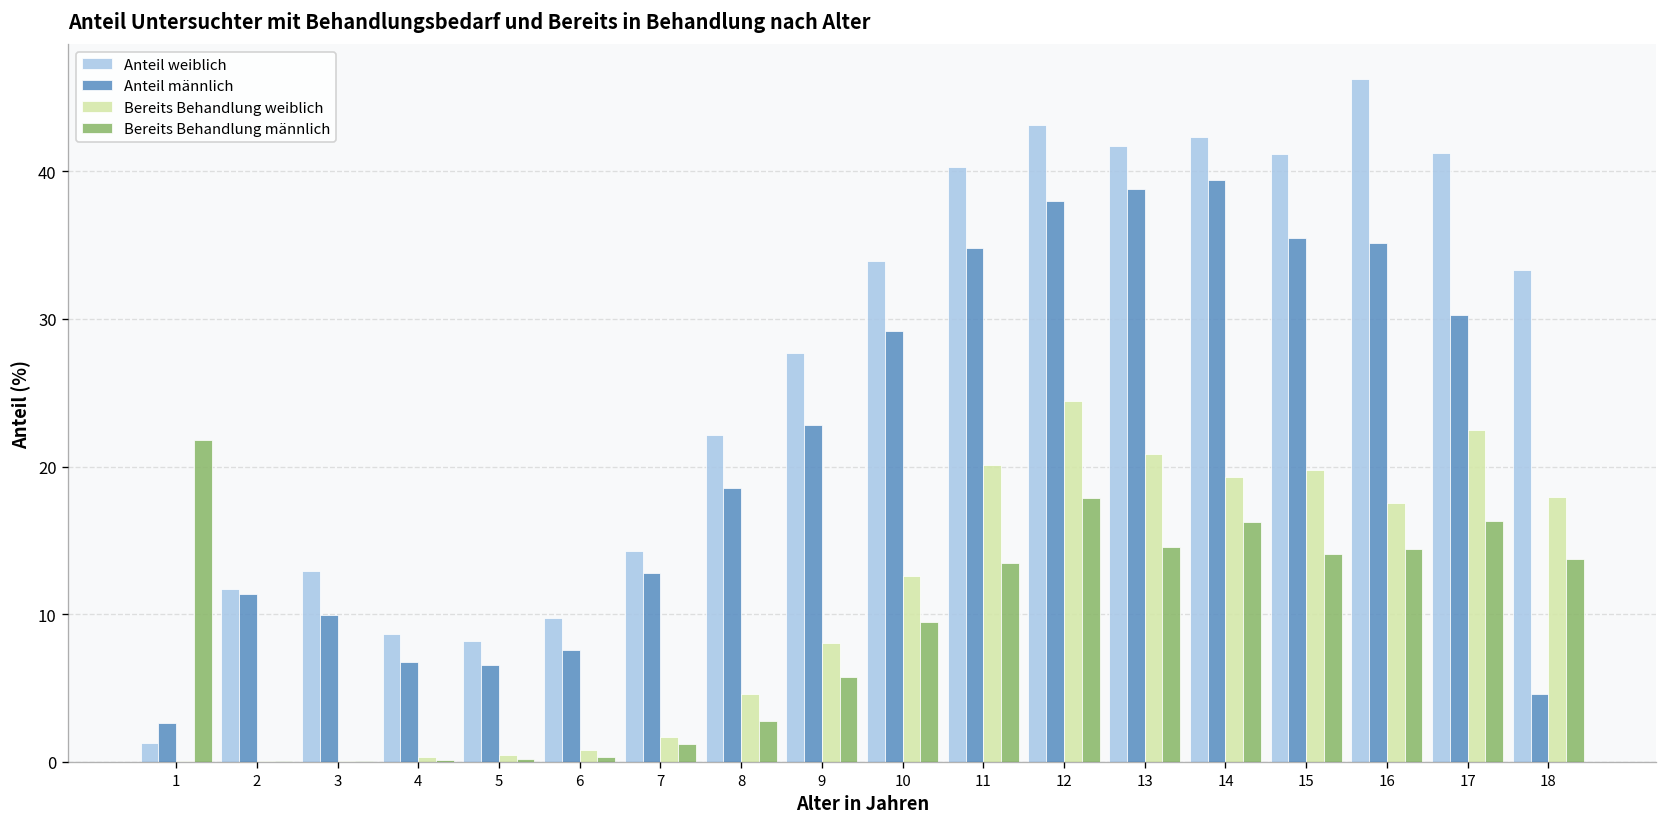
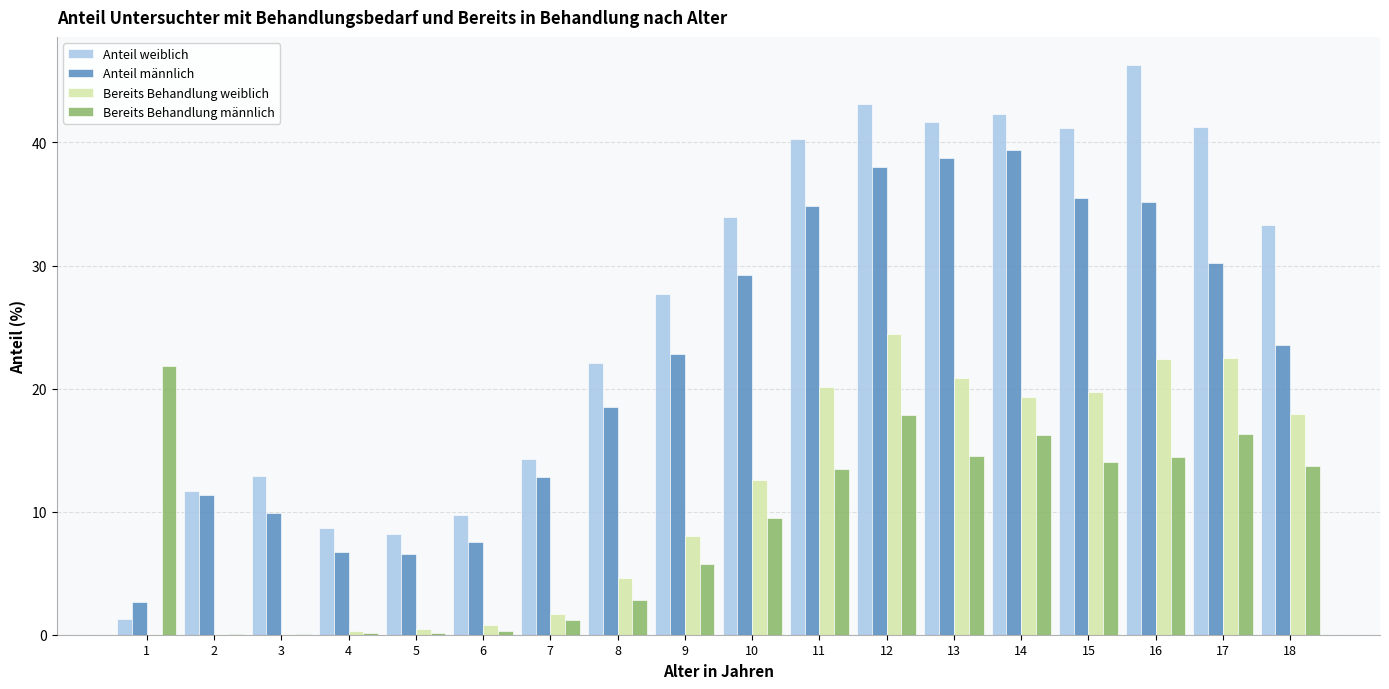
Bereits Behandlung weiblich, 16: 17.5 -> 22.4
Anteil männlich, 18: 4.6 -> 23.5
